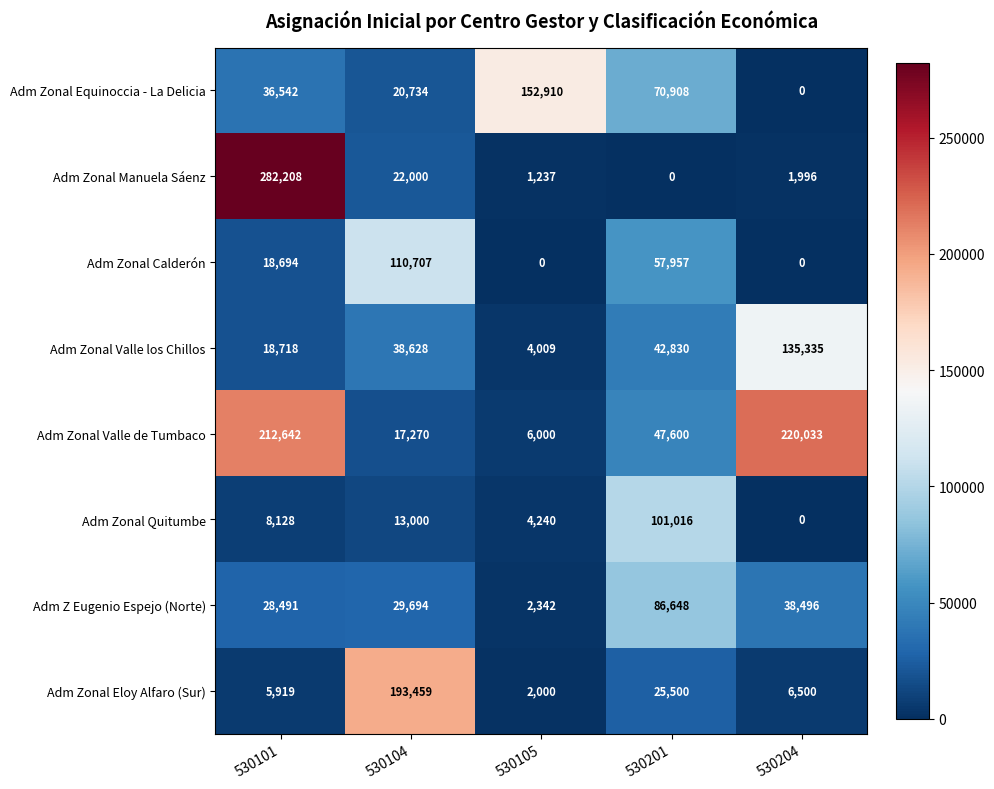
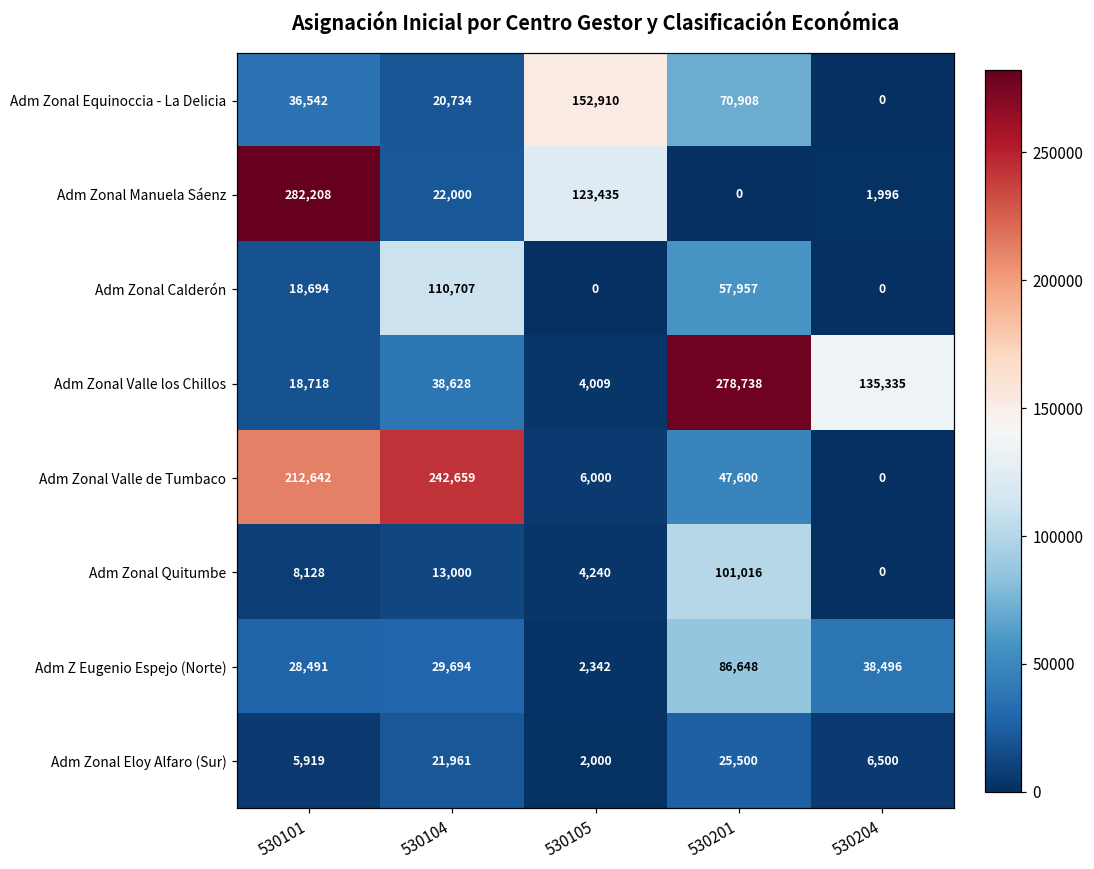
Adm Zonal Manuela Sáenz, 530105: 1,237 -> 123,435
Adm Zonal Valle los Chillos, 530201: 42,830 -> 278,738
Adm Zonal Valle de Tumbaco, 530104: 17,270 -> 242,659
Adm Zonal Valle de Tumbaco, 530204: 220,033 -> 0
Adm Zonal Eloy Alfaro (Sur), 530104: 193,459 -> 21,961
